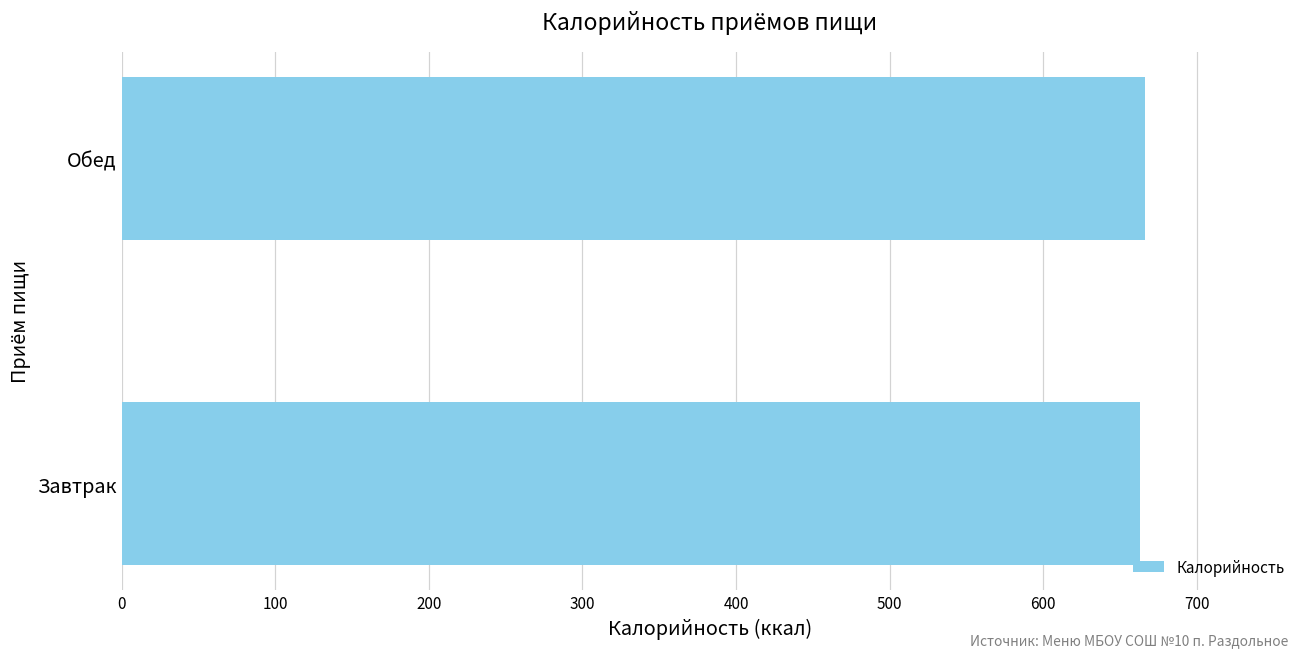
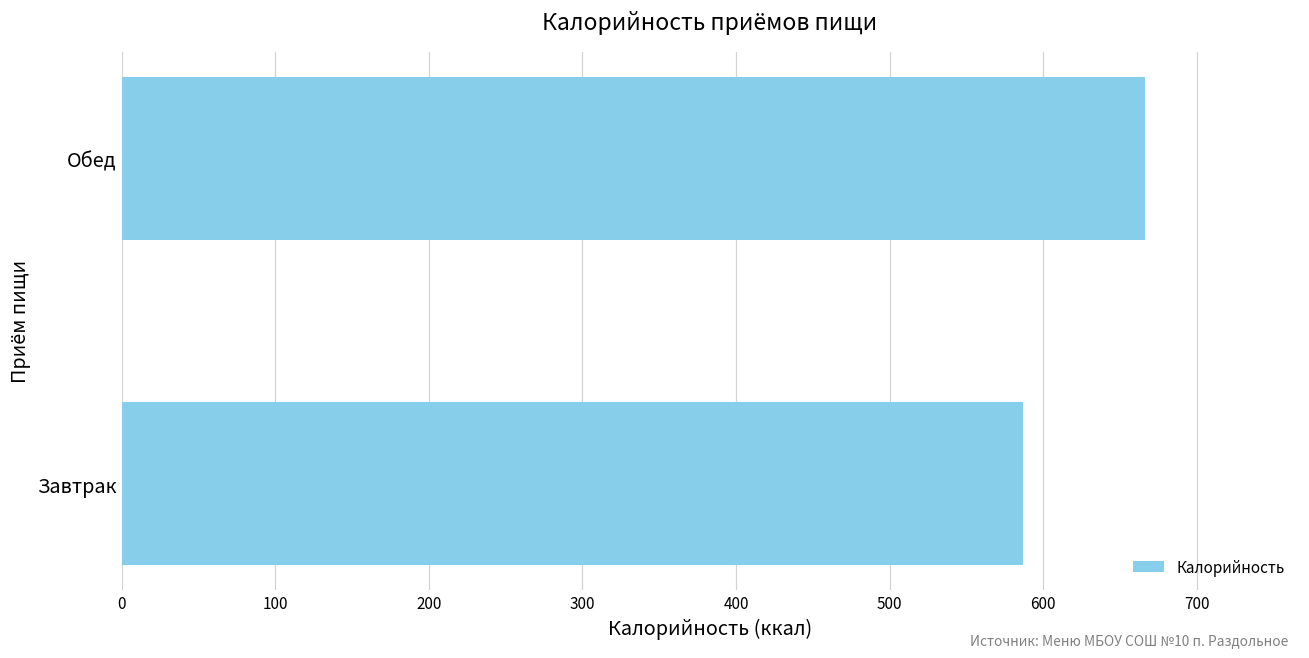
Завтрак: 663 -> 587
